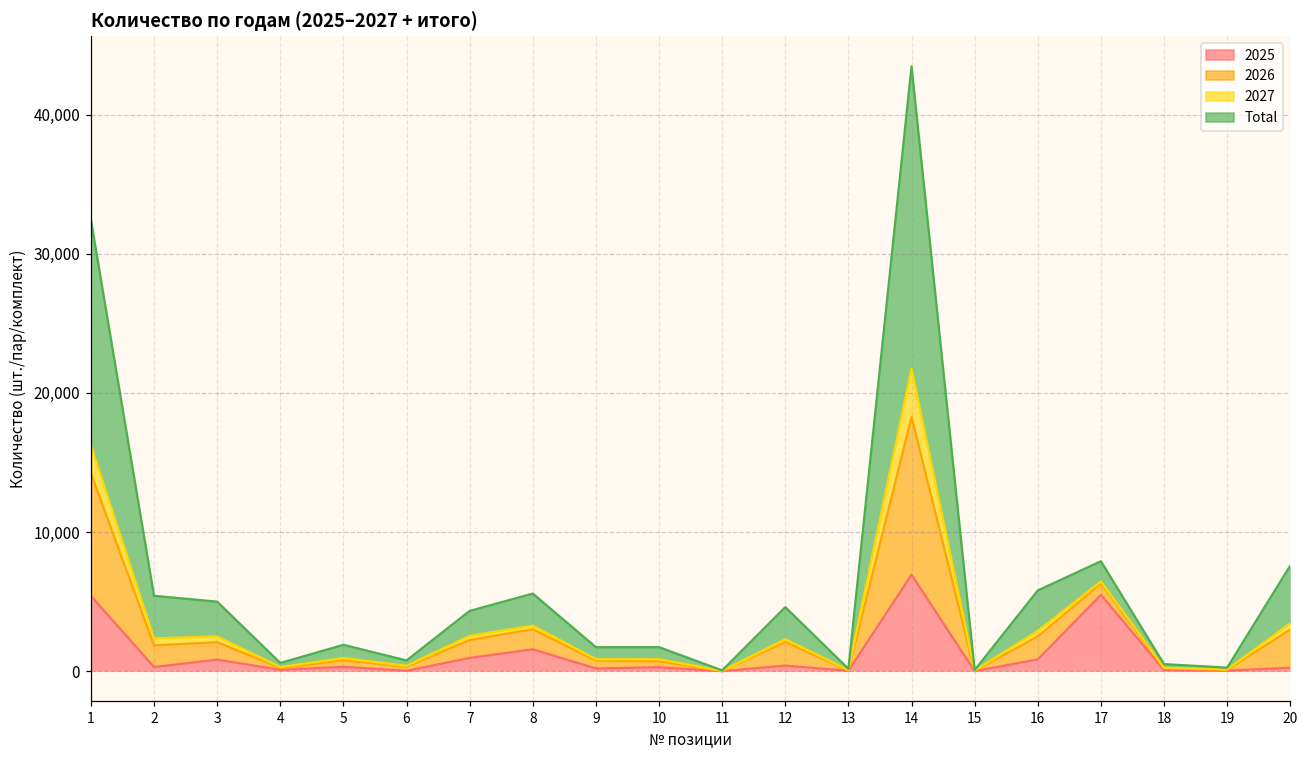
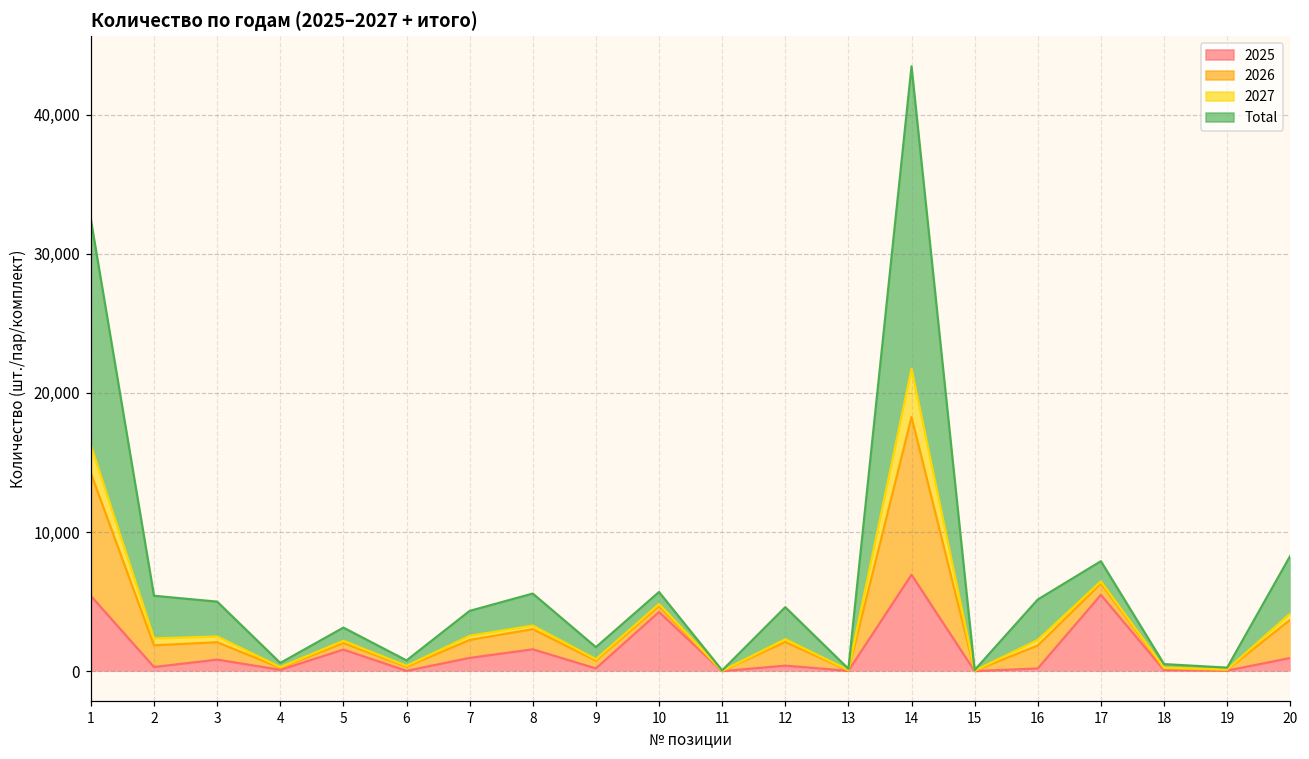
2025, 5: 300 -> 1,600
2025, 10: 300 -> 4,300
2025, 16: 900 -> 200
2025, 20: 300 -> 1,000
